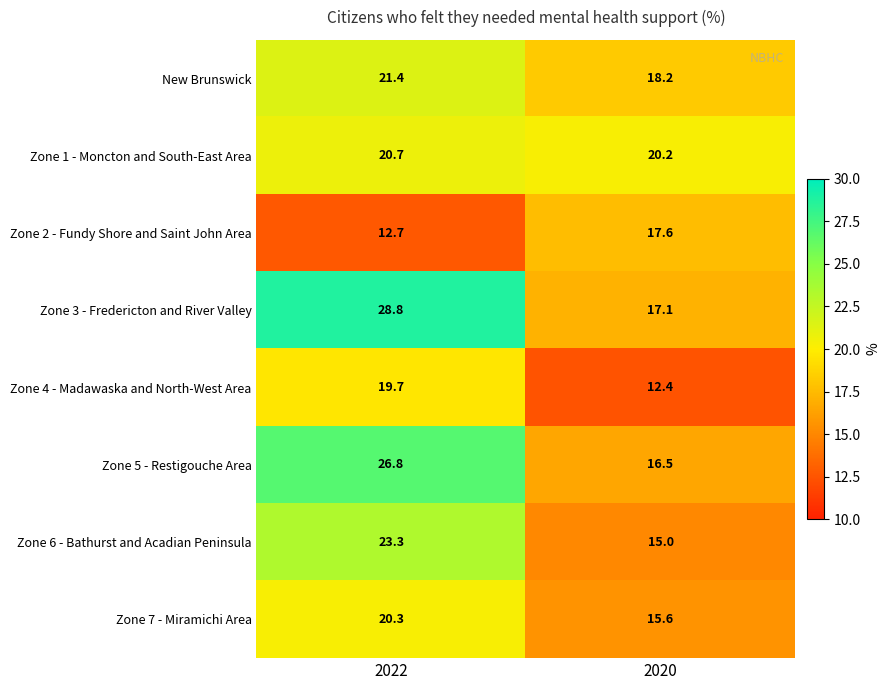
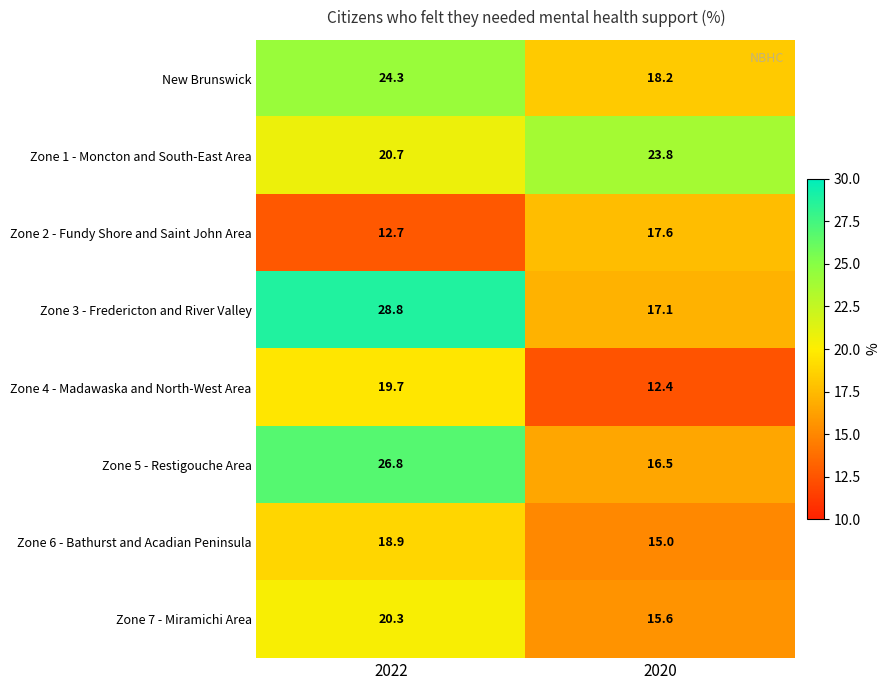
New Brunswick, 2022: 21.4 -> 24.3
Zone 1 - Moncton and South-East Area, 2020: 20.2 -> 23.8
Zone 6 - Bathurst and Acadian Peninsula, 2022: 23.3 -> 18.9
